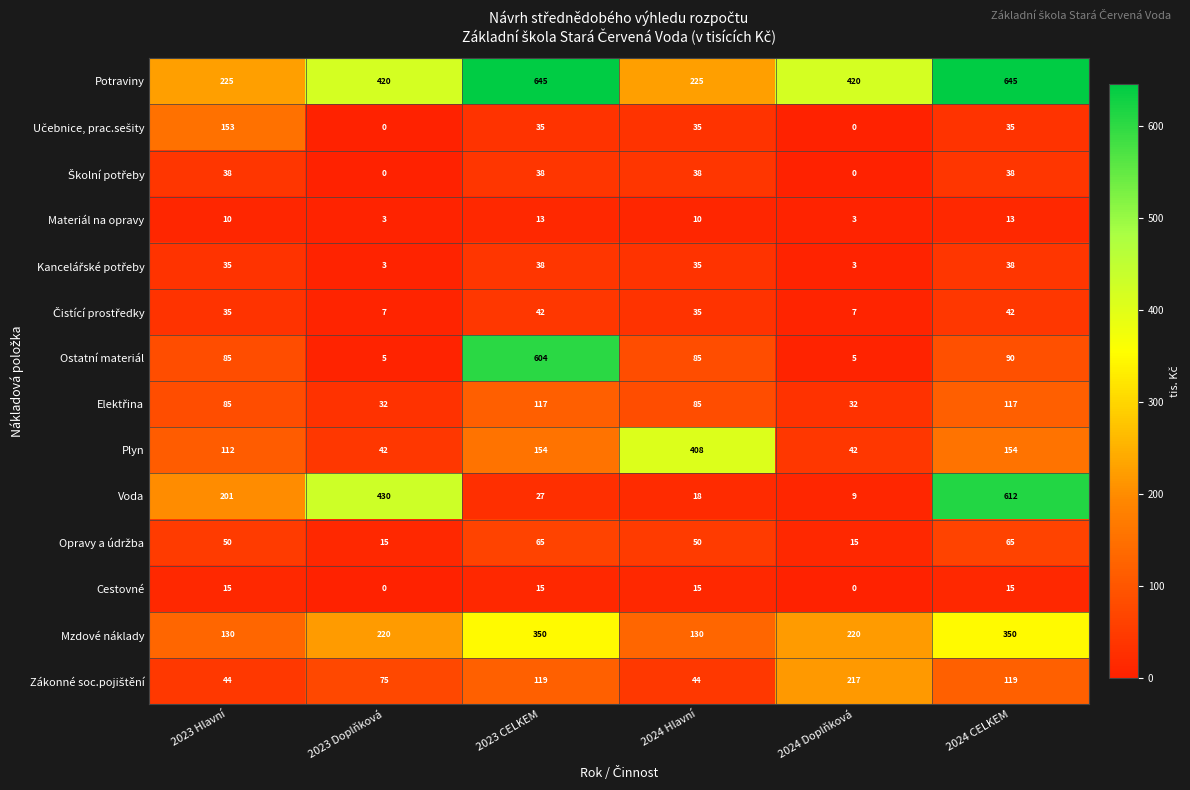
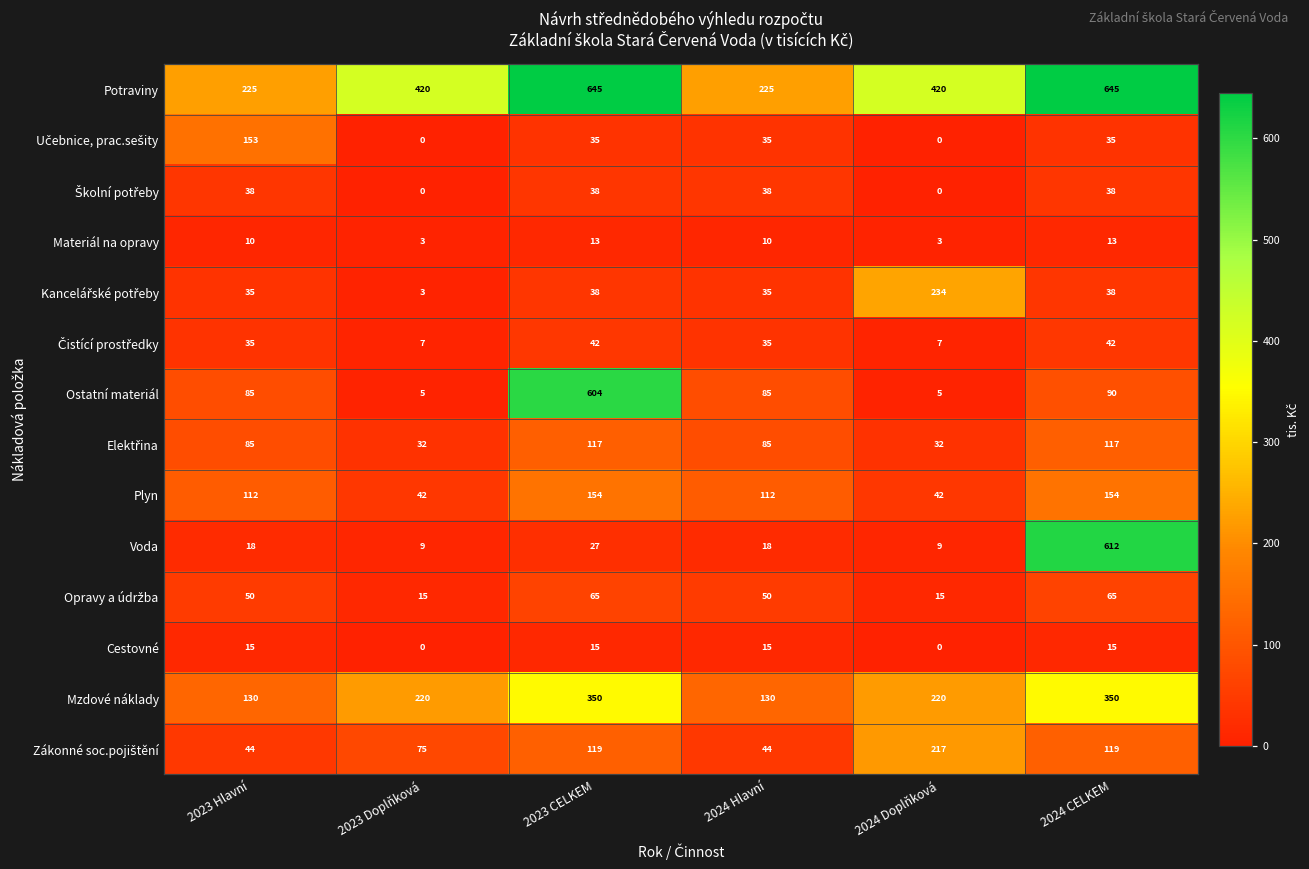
Kancelářské potřeby, 2024 Doplňková: 3 -> 234
Plyn, 2024 Hlavní: 408 -> 112
Voda, 2023 Hlavní: 201 -> 18
Voda, 2023 Doplňková: 430 -> 9
